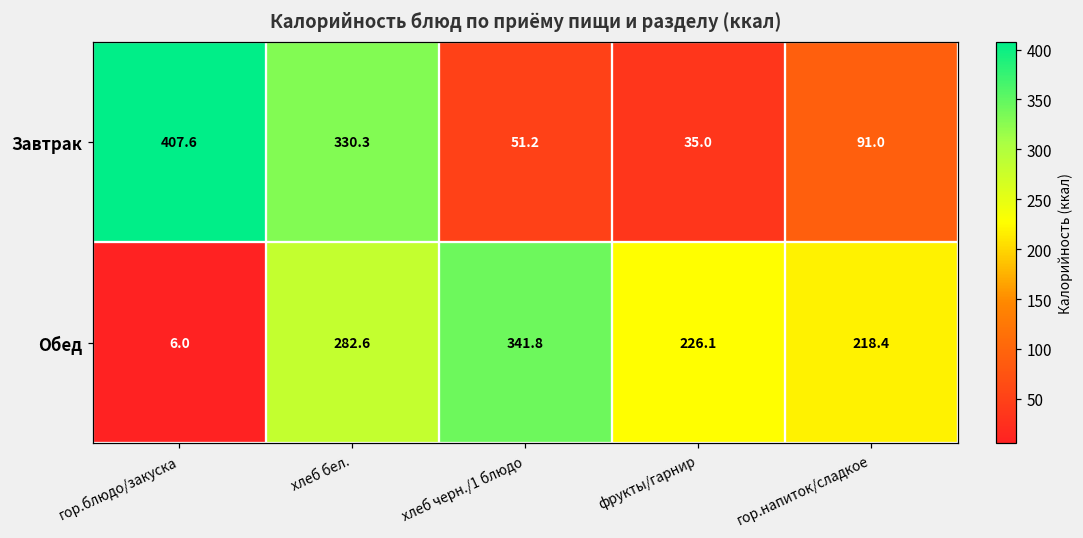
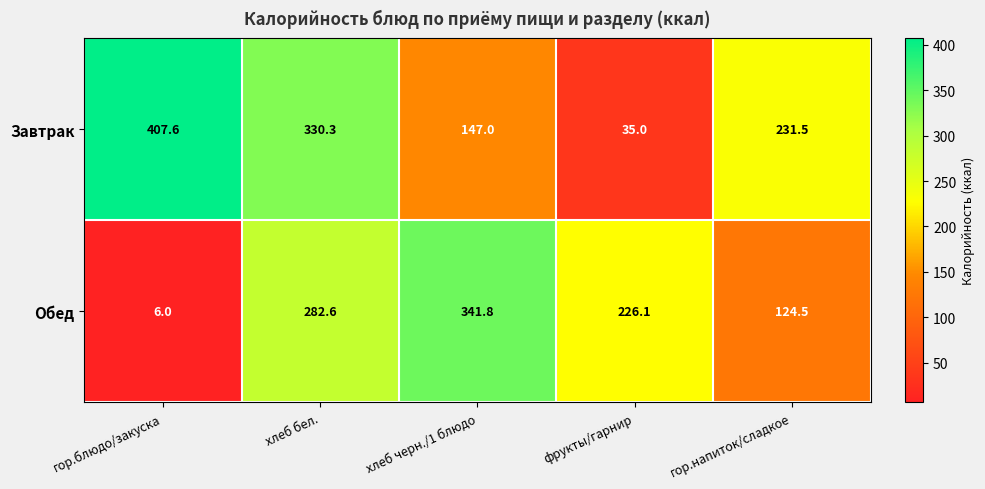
Завтрак, хлеб черн./1 блюдо: 51.2 -> 147.0
Завтрак, гор.напиток/сладкое: 91.0 -> 231.5
Обед, гор.напиток/сладкое: 218.4 -> 124.5
